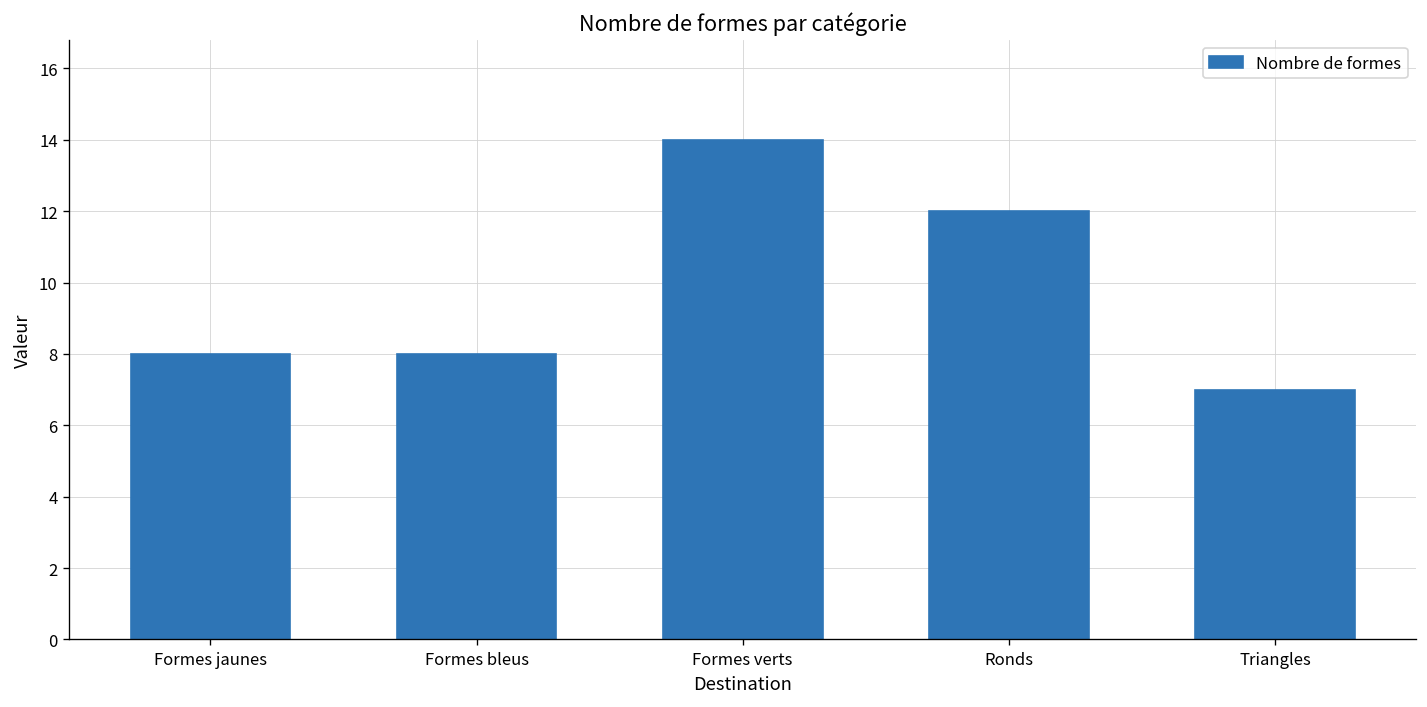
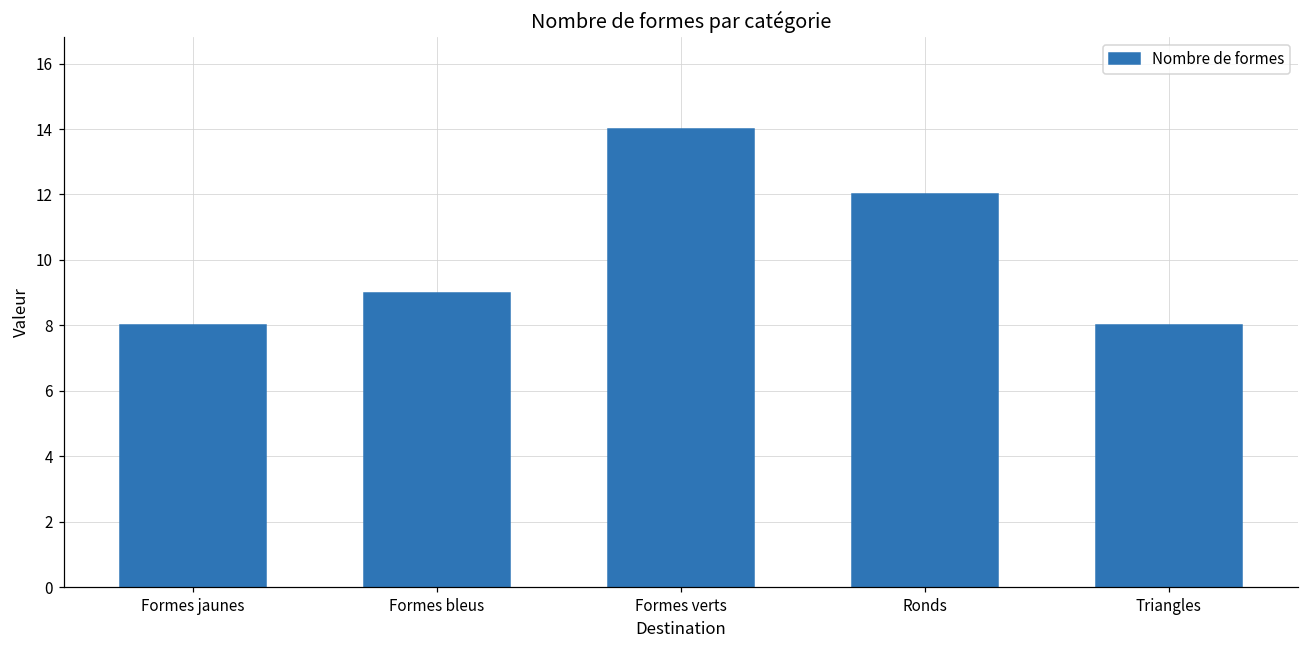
Formes bleus: 8 -> 9
Triangles: 7 -> 8
